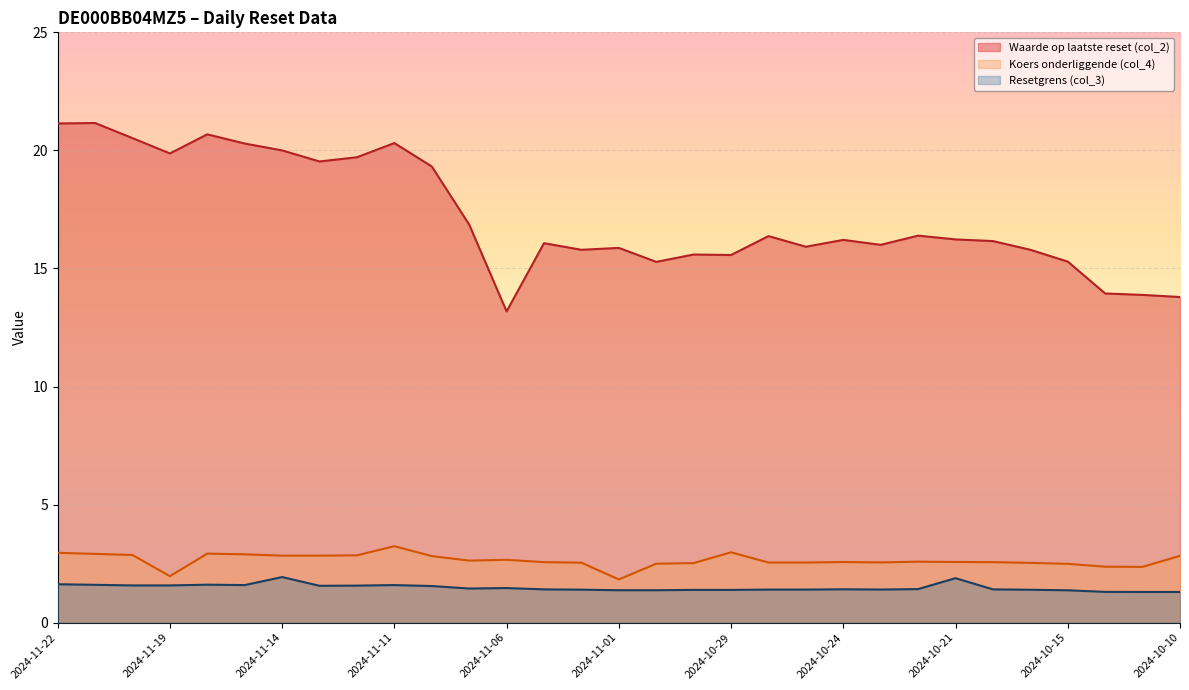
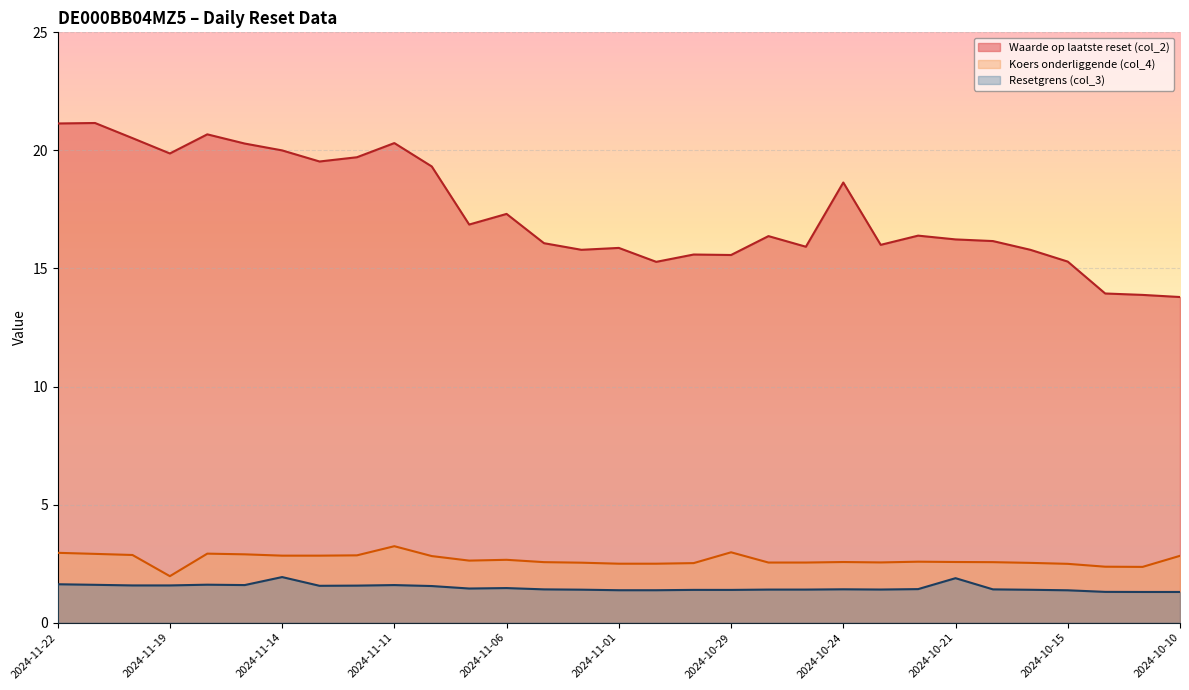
Waarde op laatste reset (col_2), 2024-11-06: 13.2 -> 17.3
Koers onderliggende (col_4), 2024-11-01: 1.8 -> 2.5
Waarde op laatste reset (col_2), 2024-10-24: 16.2 -> 18.6
